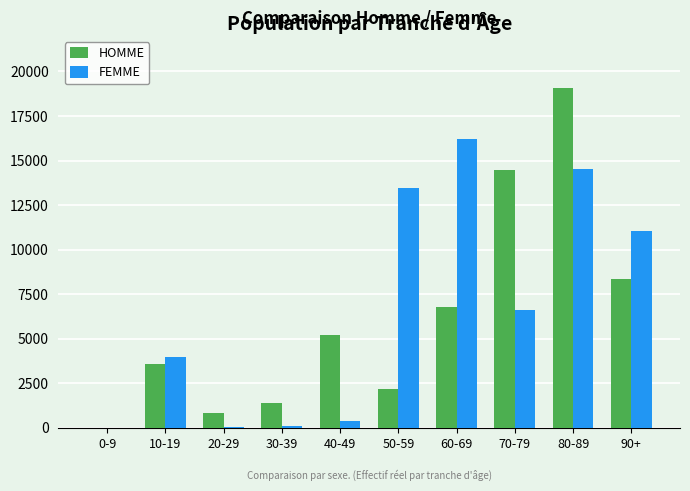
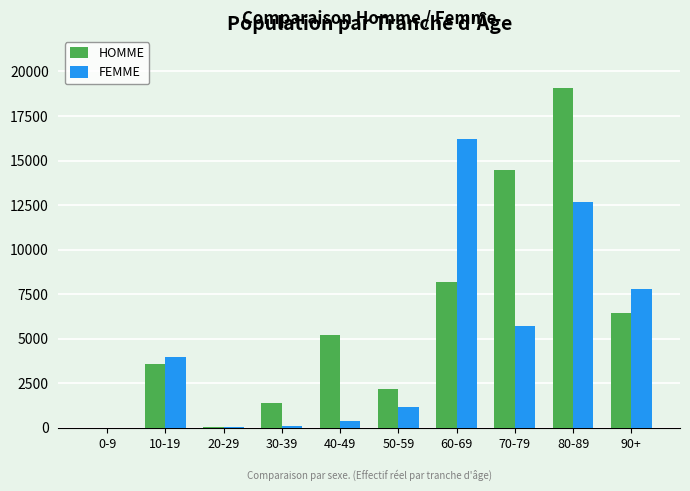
HOMME, 20-29: 800 -> 0
FEMME, 50-59: 13500 -> 1200
HOMME, 60-69: 6800 -> 8200
FEMME, 70-79: 6600 -> 5700
FEMME, 80-89: 14500 -> 12700
HOMME, 90+: 8400 -> 6500
FEMME, 90+: 11100 -> 7800
